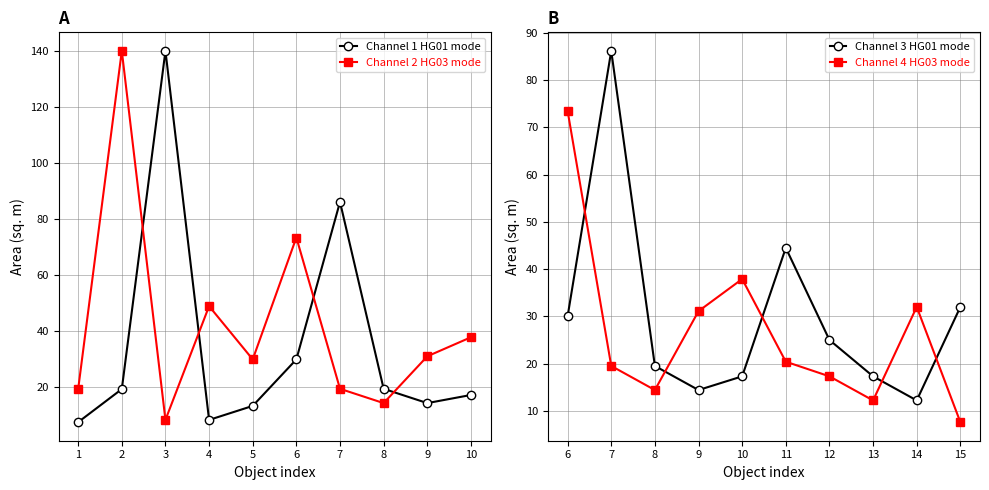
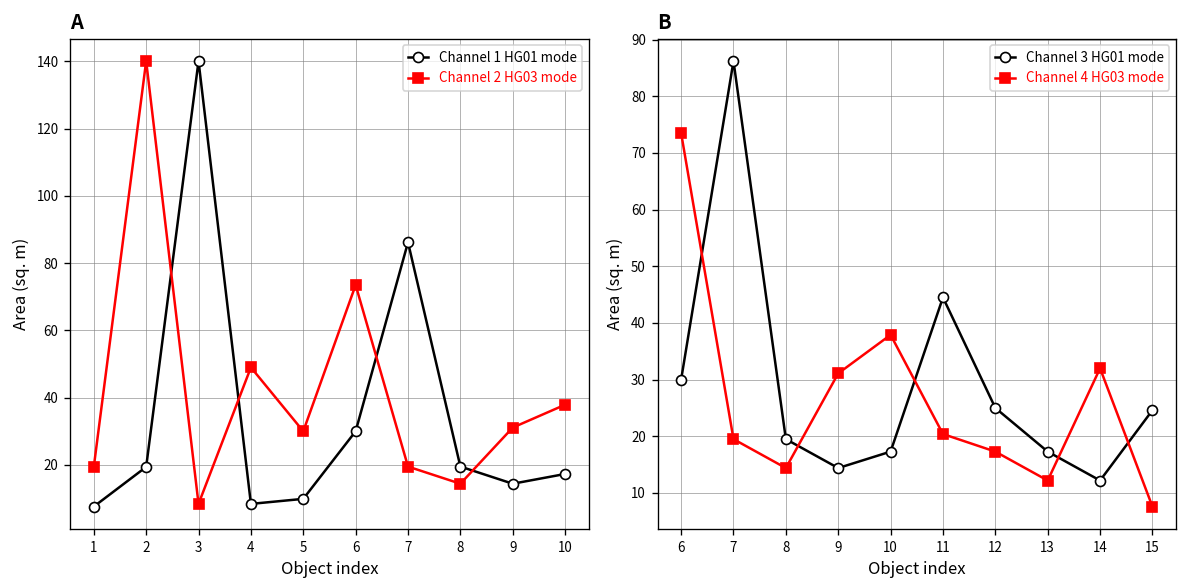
A, Channel 1 HG01 mode, 5: 13 -> 10
B, Channel 3 HG01 mode, 15: 32 -> 25
